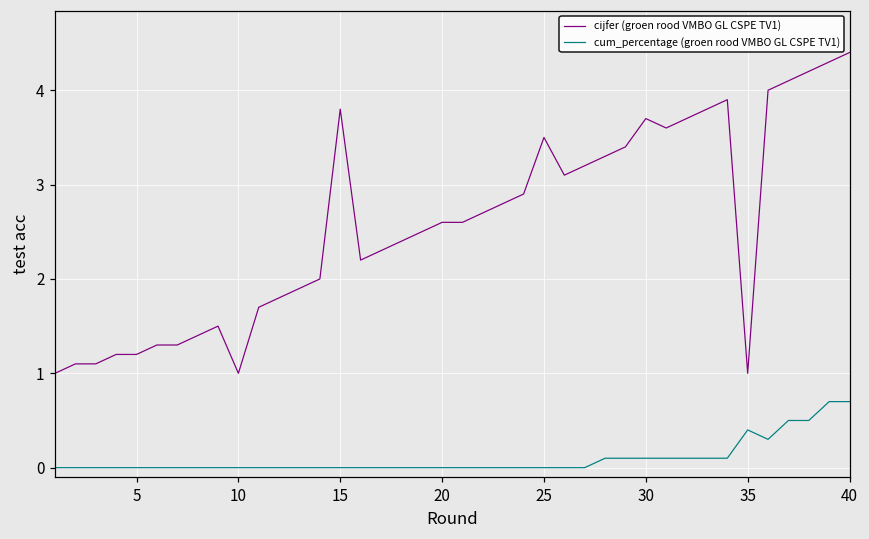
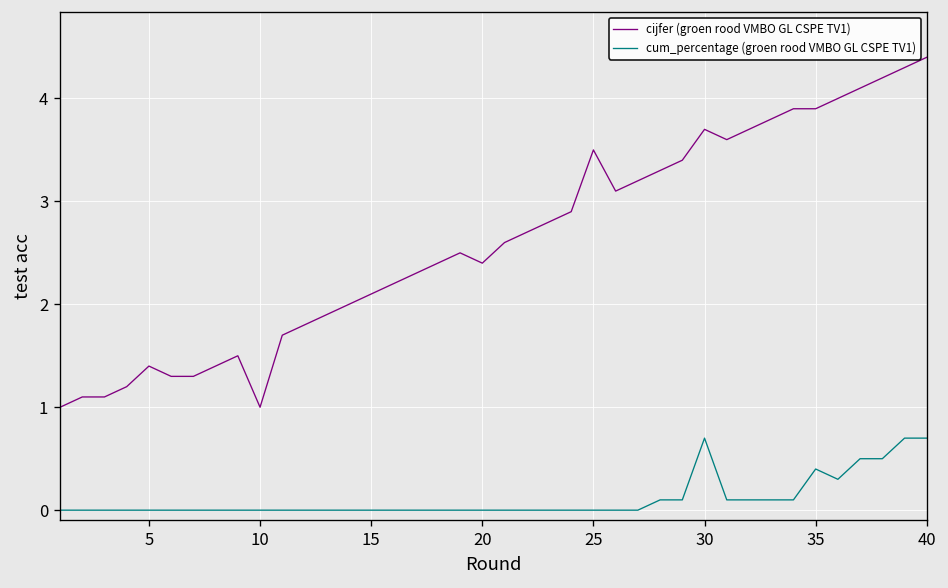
cijfer (groen rood VMBO GL CSPE TV1), 5: 1.2 -> 1.4
cijfer (groen rood VMBO GL CSPE TV1), 15: 3.8 -> 2.1
cijfer (groen rood VMBO GL CSPE TV1), 20: 2.6 -> 2.4
cum_percentage (groen rood VMBO GL CSPE TV1), 30: 0.1 -> 0.7
cijfer (groen rood VMBO GL CSPE TV1), 35: 1.0 -> 3.9
